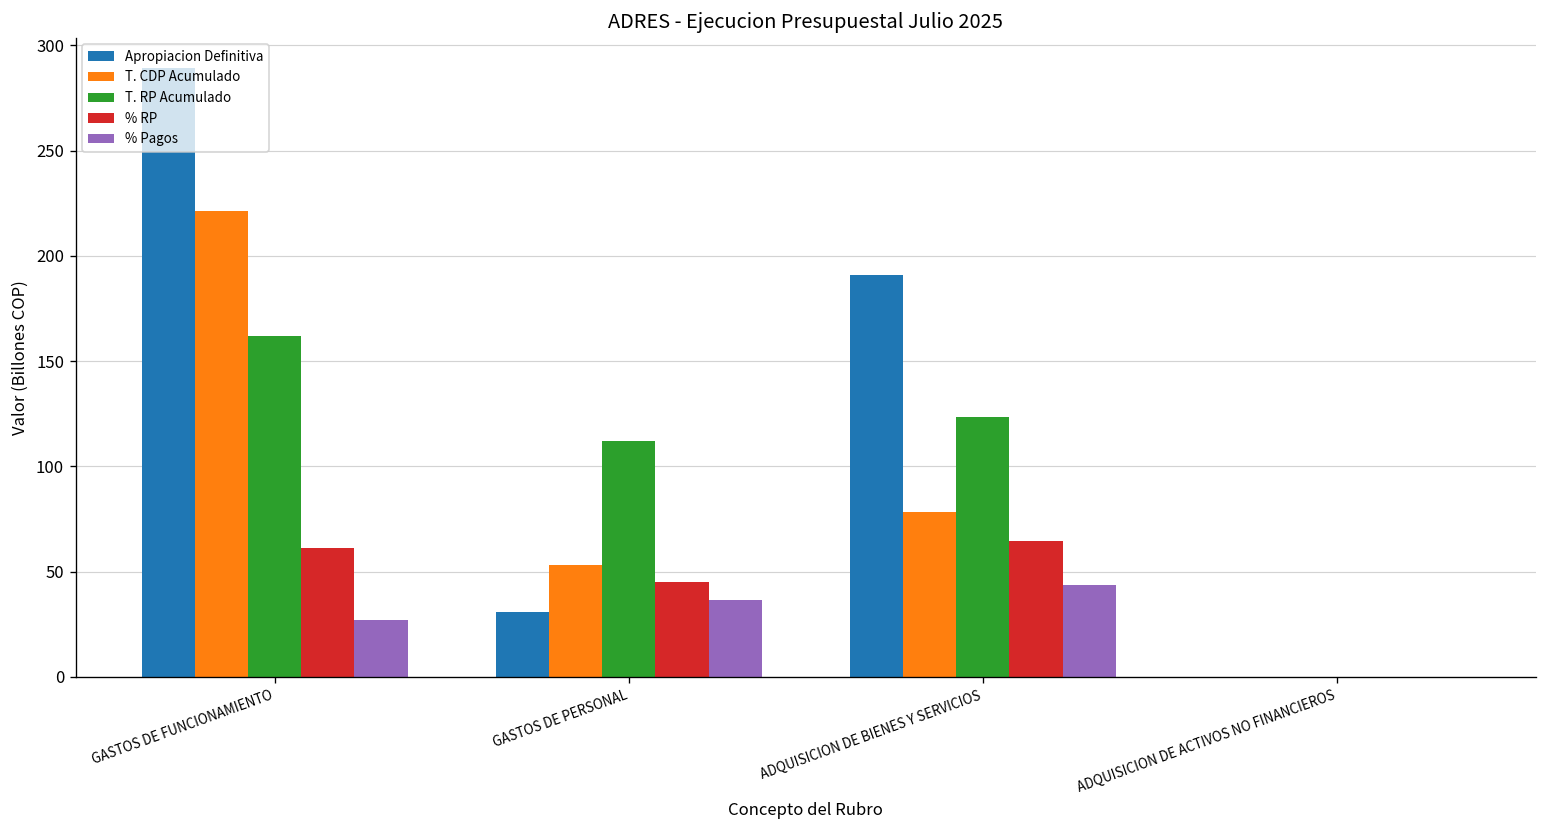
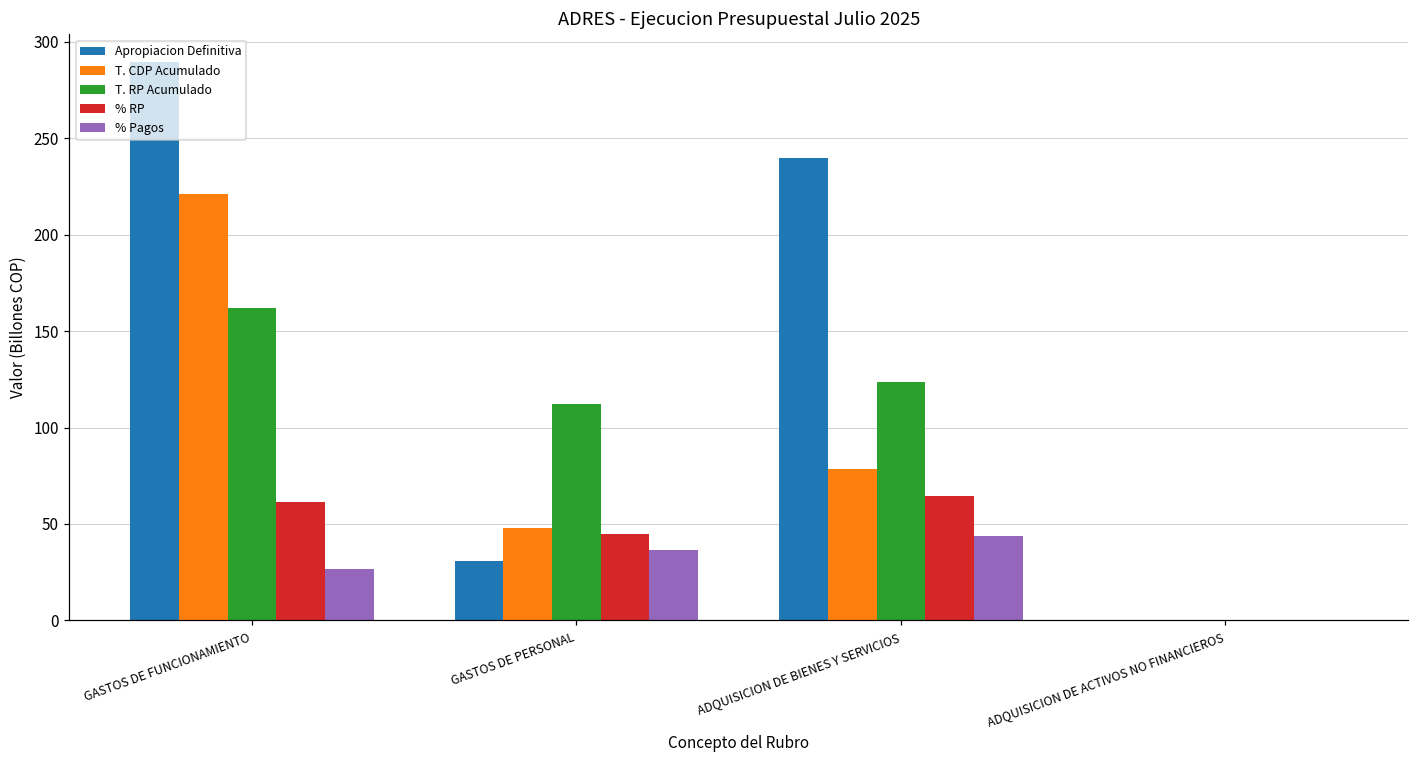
T. CDP Acumulado, GASTOS DE PERSONAL: 53 -> 48
Apropiacion Definitiva, ADQUISICION DE BIENES Y SERVICIOS: 191 -> 240
